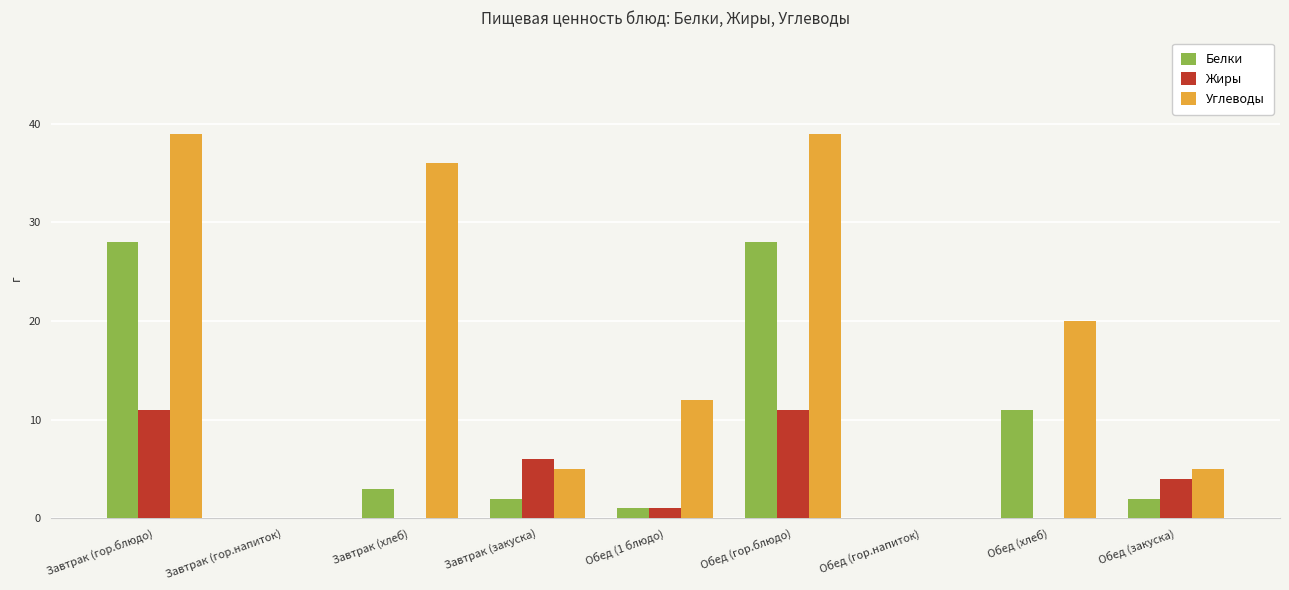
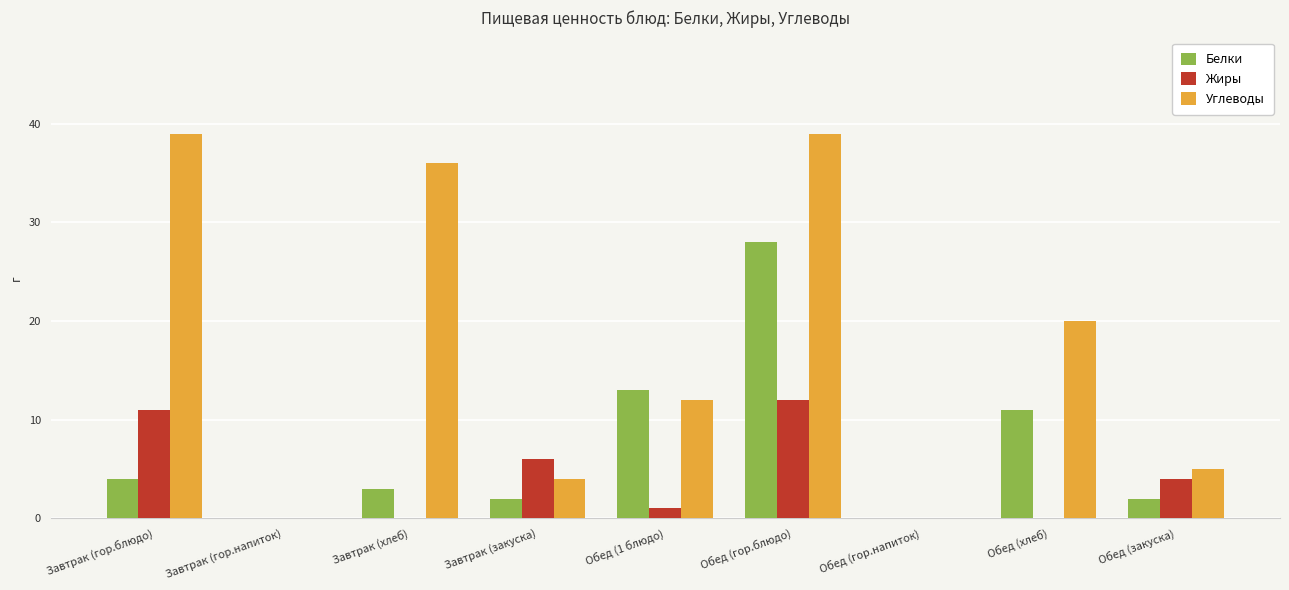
Белки, Завтрак (гор.блюдо): 28 -> 4
Углеводы, Завтрак (закуска): 5 -> 4
Белки, Обед (1 блюдо): 1 -> 13
Жиры, Обед (гор.блюдо): 11 -> 12
